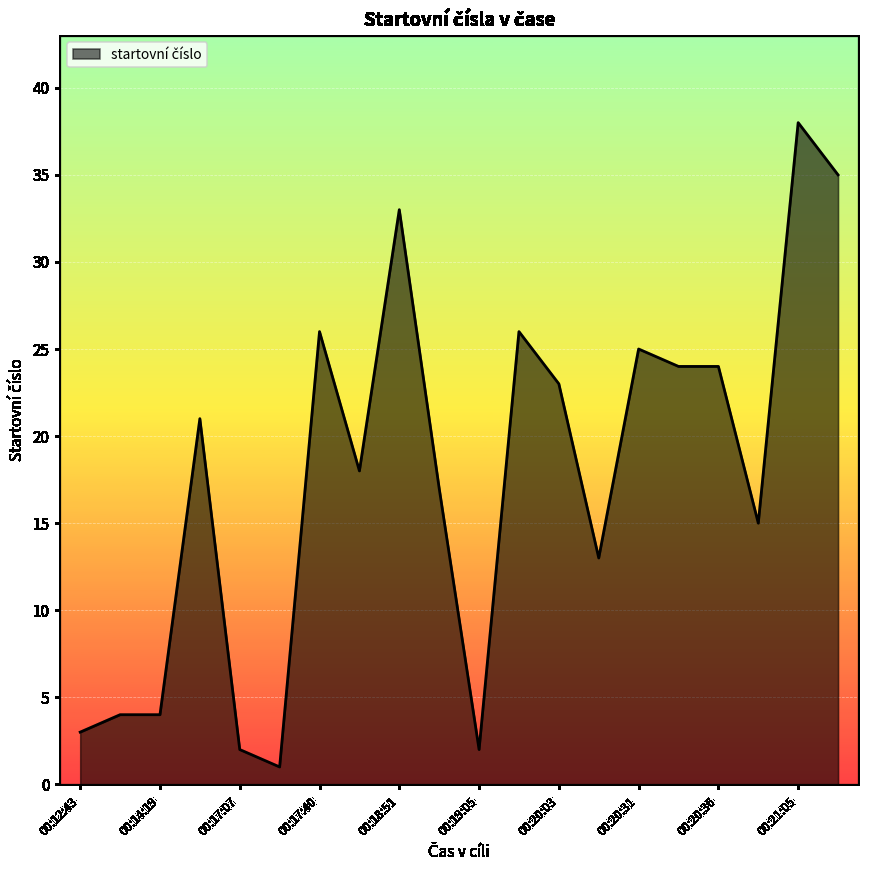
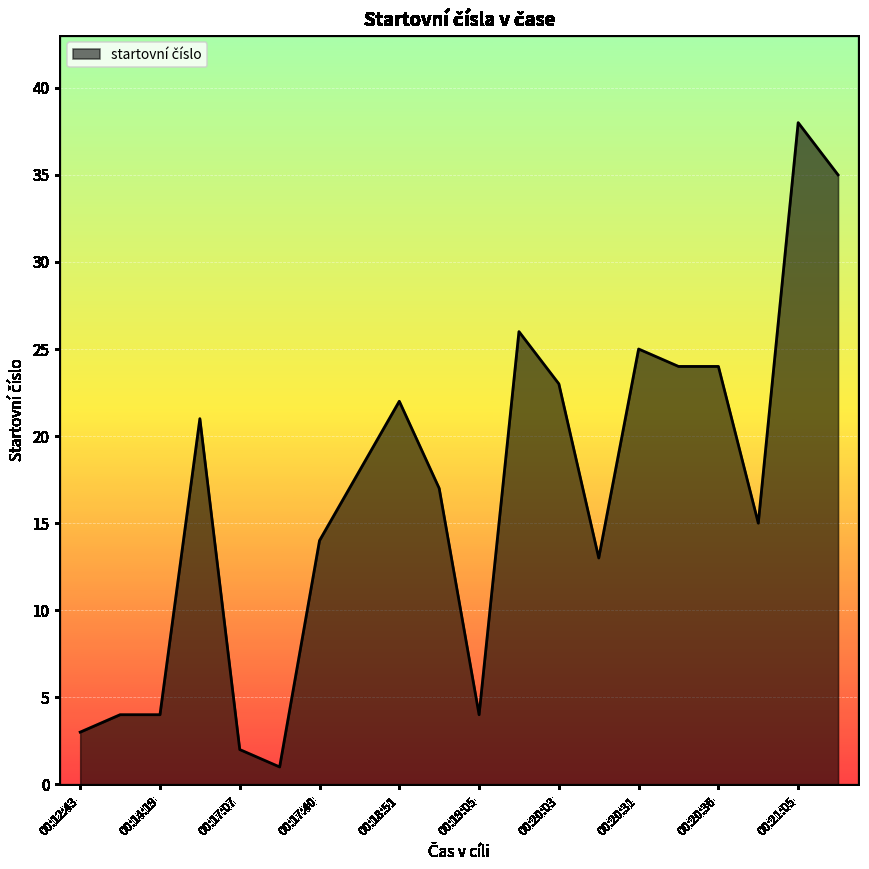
00:17:40: 26 -> 14
00:18:51: 33 -> 22
00:19:05: 2 -> 4
